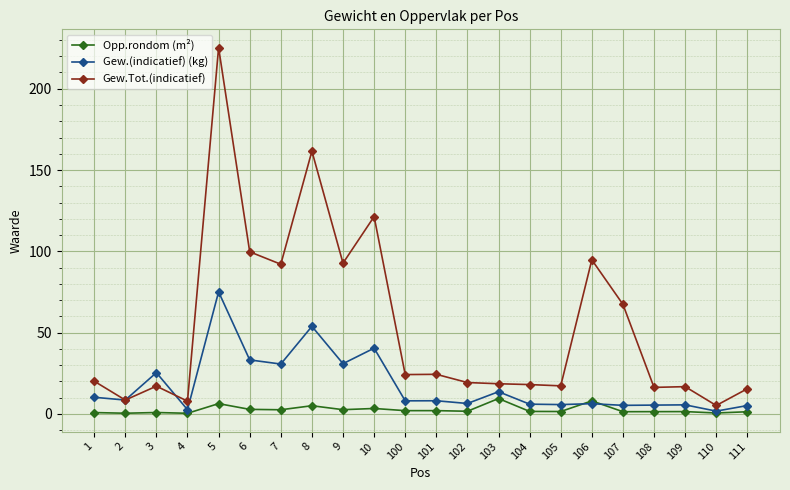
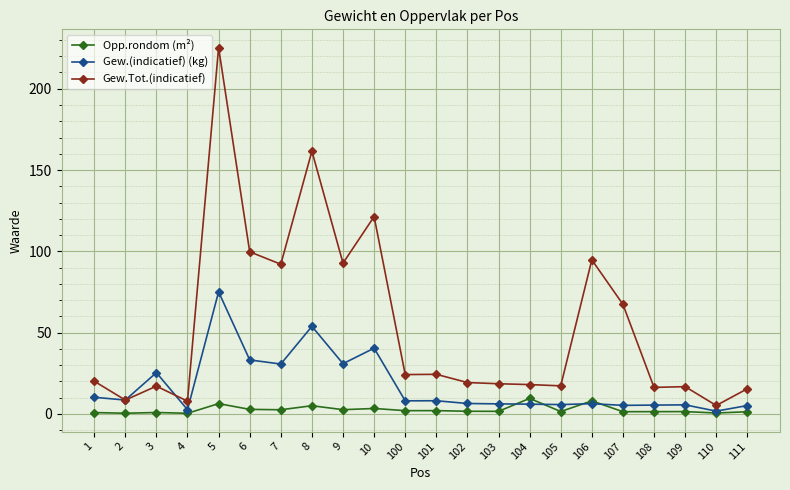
Opp.rondom (m²), 103: 9 -> 2
Gew.(indicatief) (kg), 103: 14 -> 6
Opp.rondom (m²), 104: 2 -> 10
